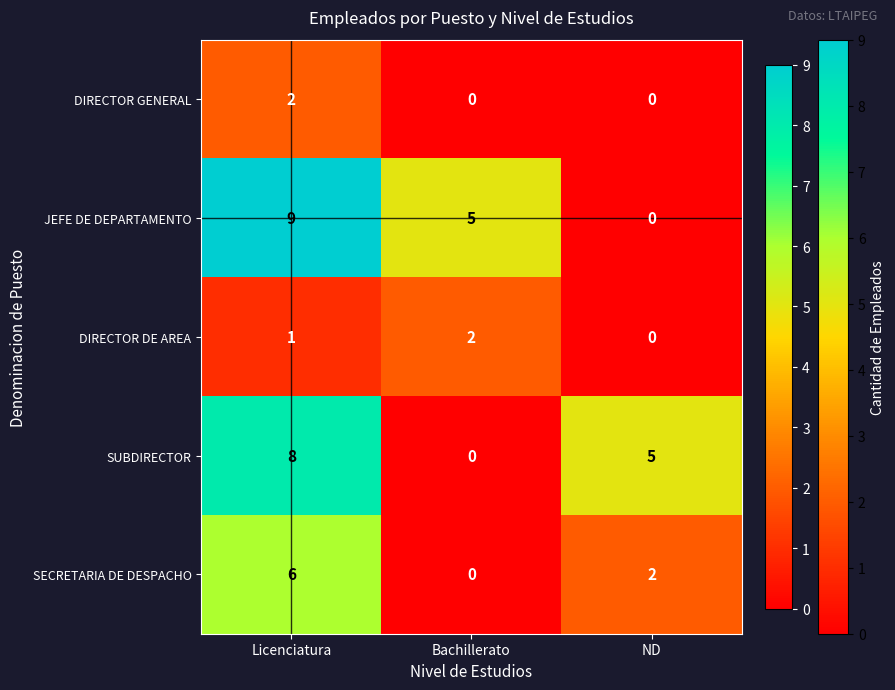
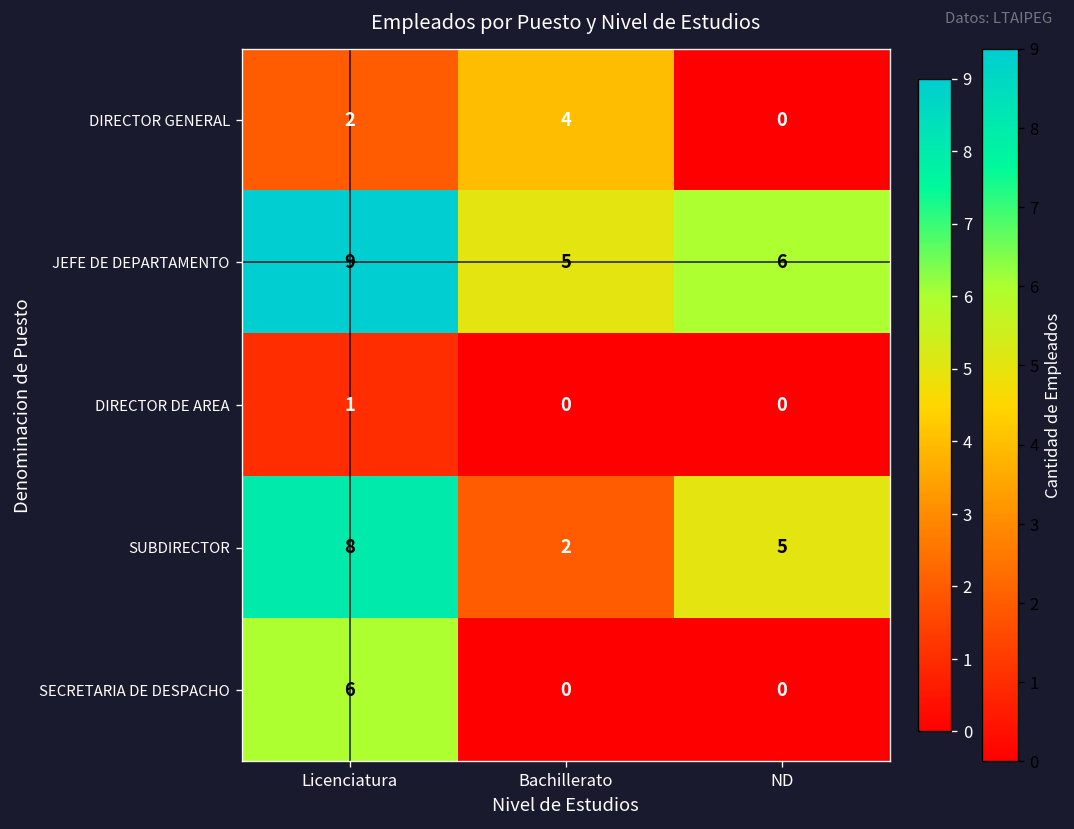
DIRECTOR GENERAL, Bachillerato: 0 -> 4
JEFE DE DEPARTAMENTO, ND: 0 -> 6
DIRECTOR DE AREA, Bachillerato: 2 -> 0
SUBDIRECTOR, Bachillerato: 0 -> 2
SECRETARIA DE DESPACHO, ND: 2 -> 0
